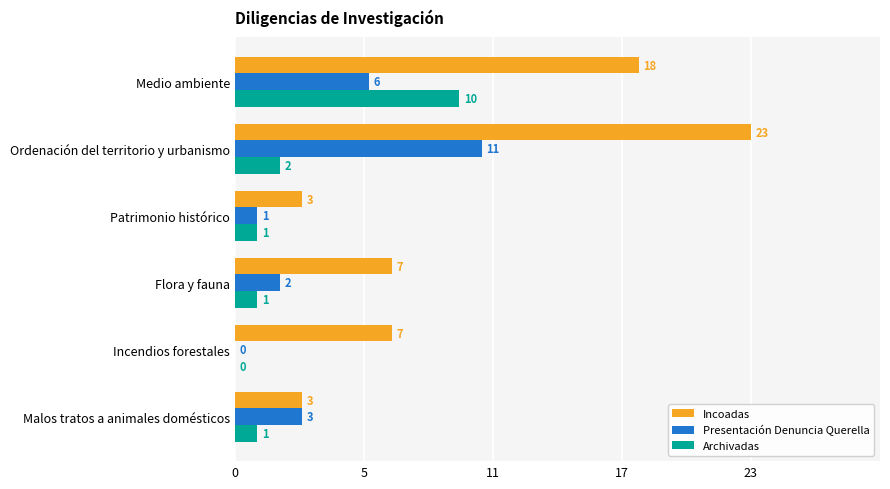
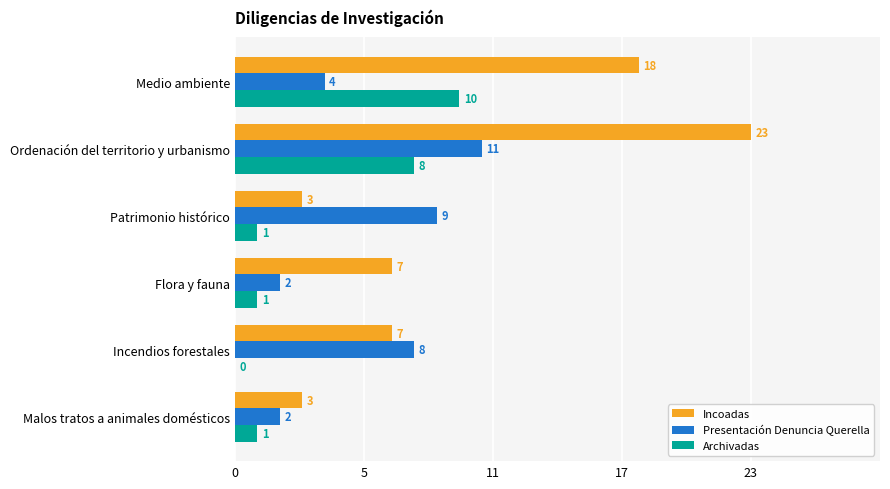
Presentación Denuncia Querella, Medio ambiente: 6 -> 4
Archivadas, Ordenación del territorio y urbanismo: 2 -> 8
Presentación Denuncia Querella, Patrimonio histórico: 1 -> 9
Presentación Denuncia Querella, Incendios forestales: 0 -> 8
Presentación Denuncia Querella, Malos tratos a animales domésticos: 3 -> 2
